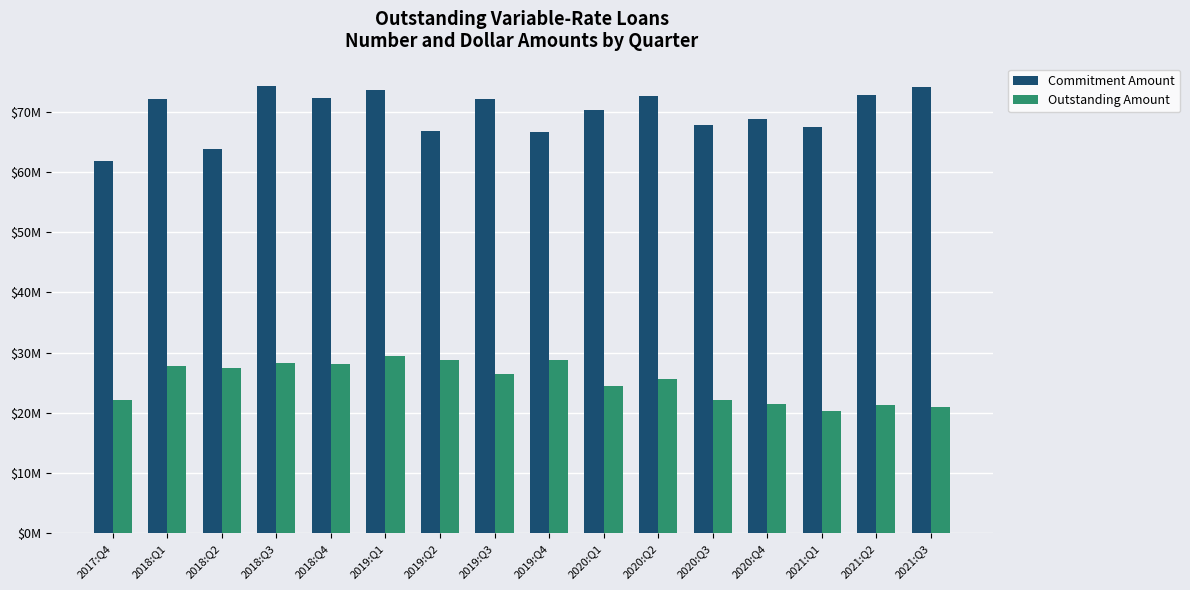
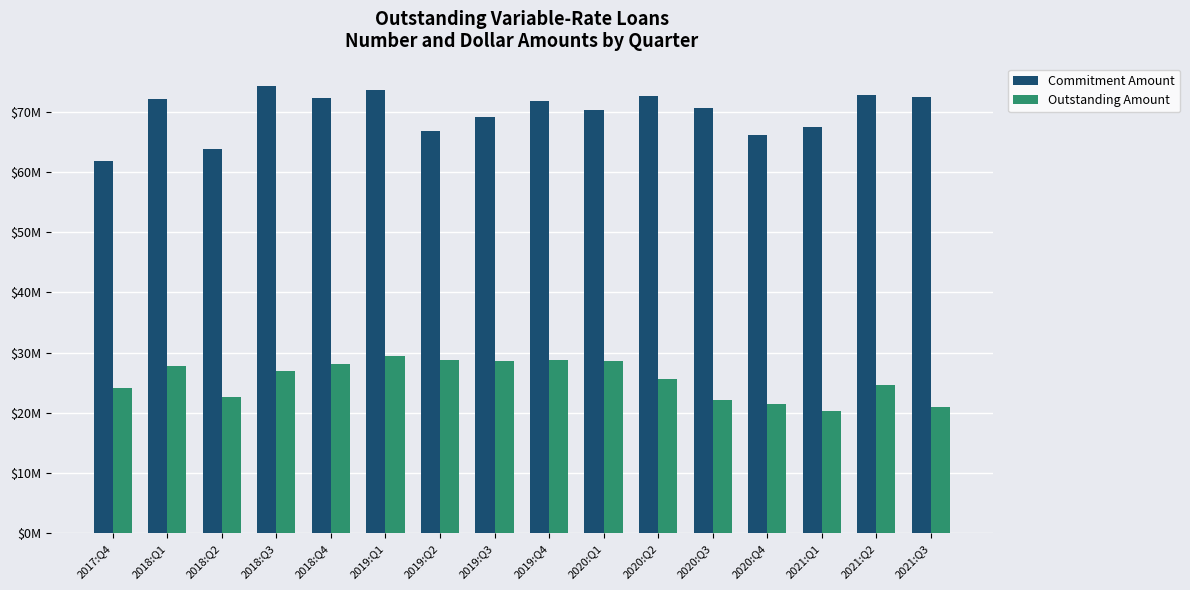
Outstanding Amount, 2017:Q4: $22000000 -> $24000000
Outstanding Amount, 2018:Q2: $27000000 -> $23000000
Outstanding Amount, 2018:Q3: $28000000 -> $27000000
Commitment Amount, 2019:Q3: $72000000 -> $69000000
Outstanding Amount, 2019:Q3: $26000000 -> $29000000
Commitment Amount, 2019:Q4: $67000000 -> $72000000
Outstanding Amount, 2020:Q1: $25000000 -> $29000000
Commitment Amount, 2020:Q3: $68000000 -> $71000000
Commitment Amount, 2020:Q4: $69000000 -> $66000000
Outstanding Amount, 2021:Q2: $21000000 -> $25000000
Commitment Amount, 2021:Q3: $74000000 -> $72000000
